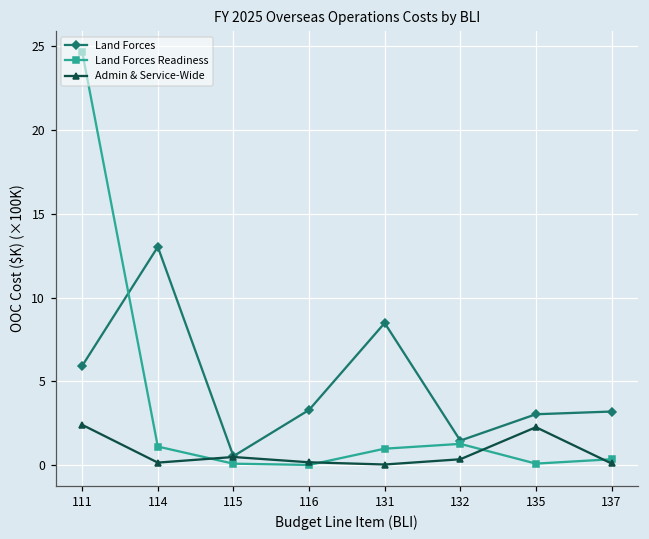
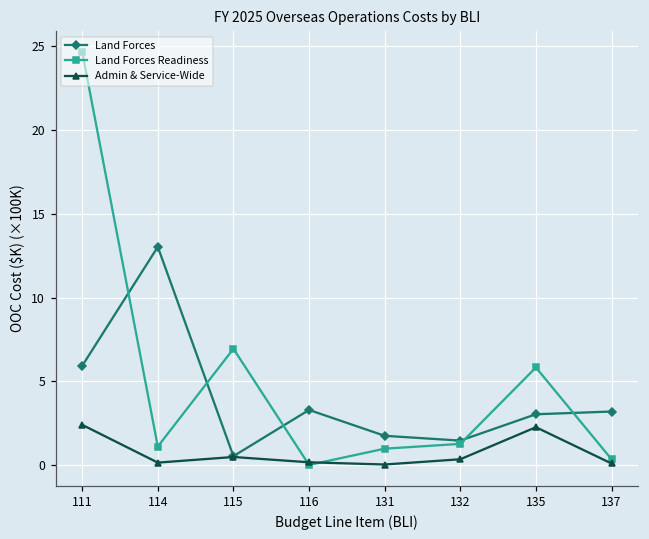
Land Forces Readiness, 115: 0.1 -> 6.9
Land Forces, 131: 8.5 -> 1.8
Land Forces Readiness, 135: 0.1 -> 5.8
